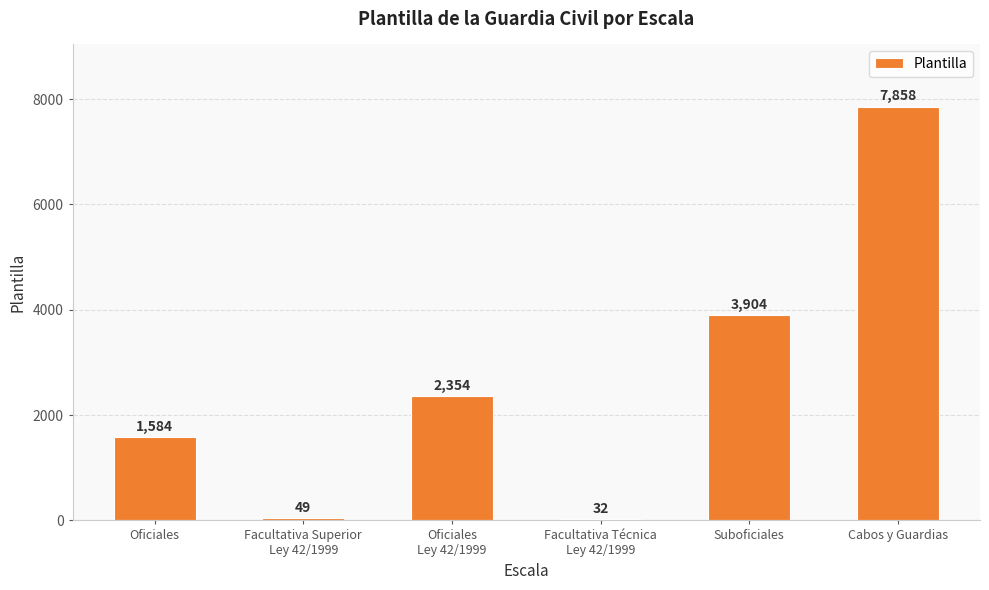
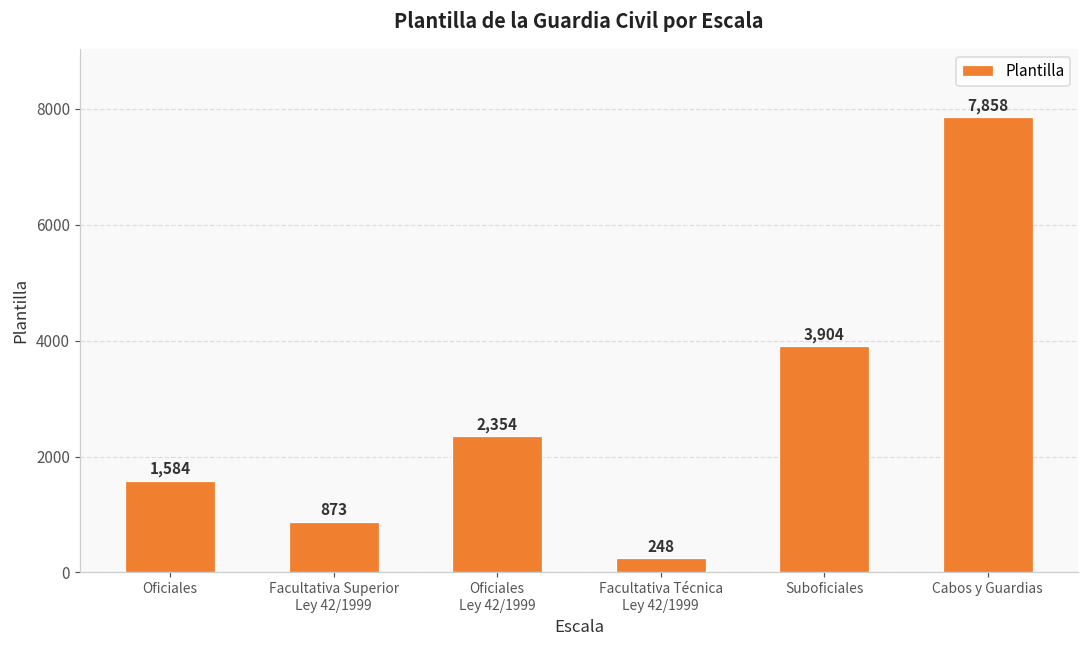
Facultativa Superior Ley 42/1999: 49 -> 873
Facultativa Técnica Ley 42/1999: 32 -> 248
